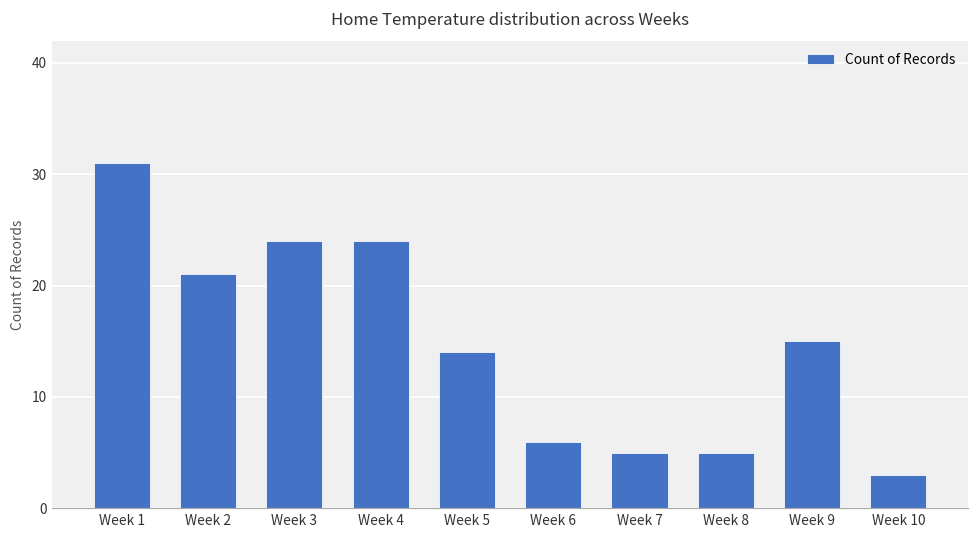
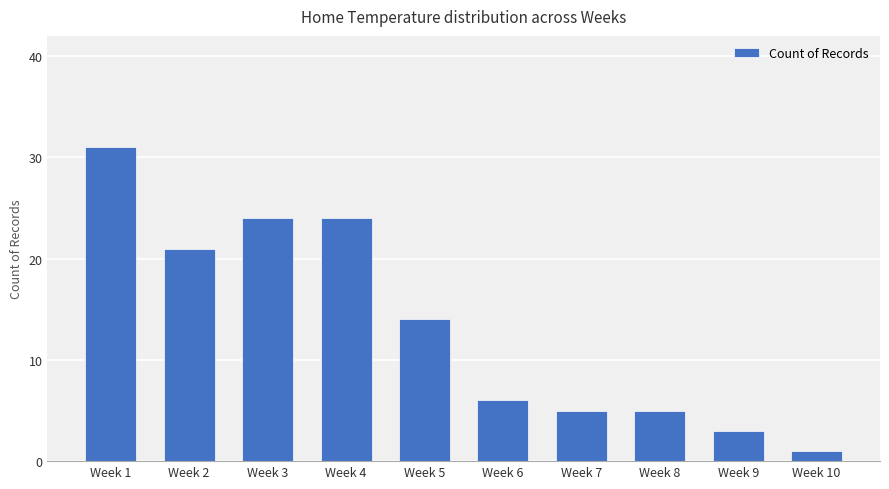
Week 9: 15 -> 3
Week 10: 3 -> 1
